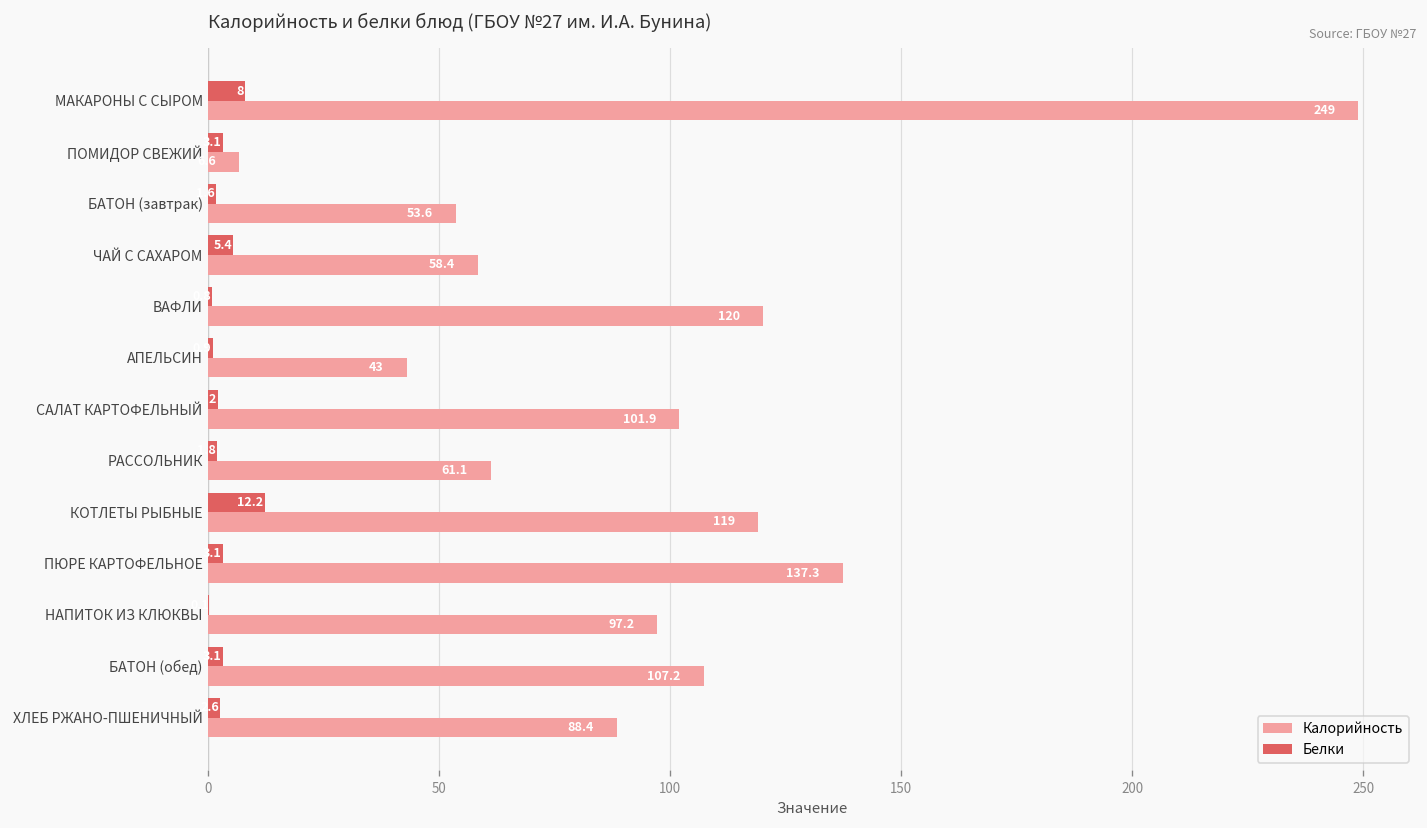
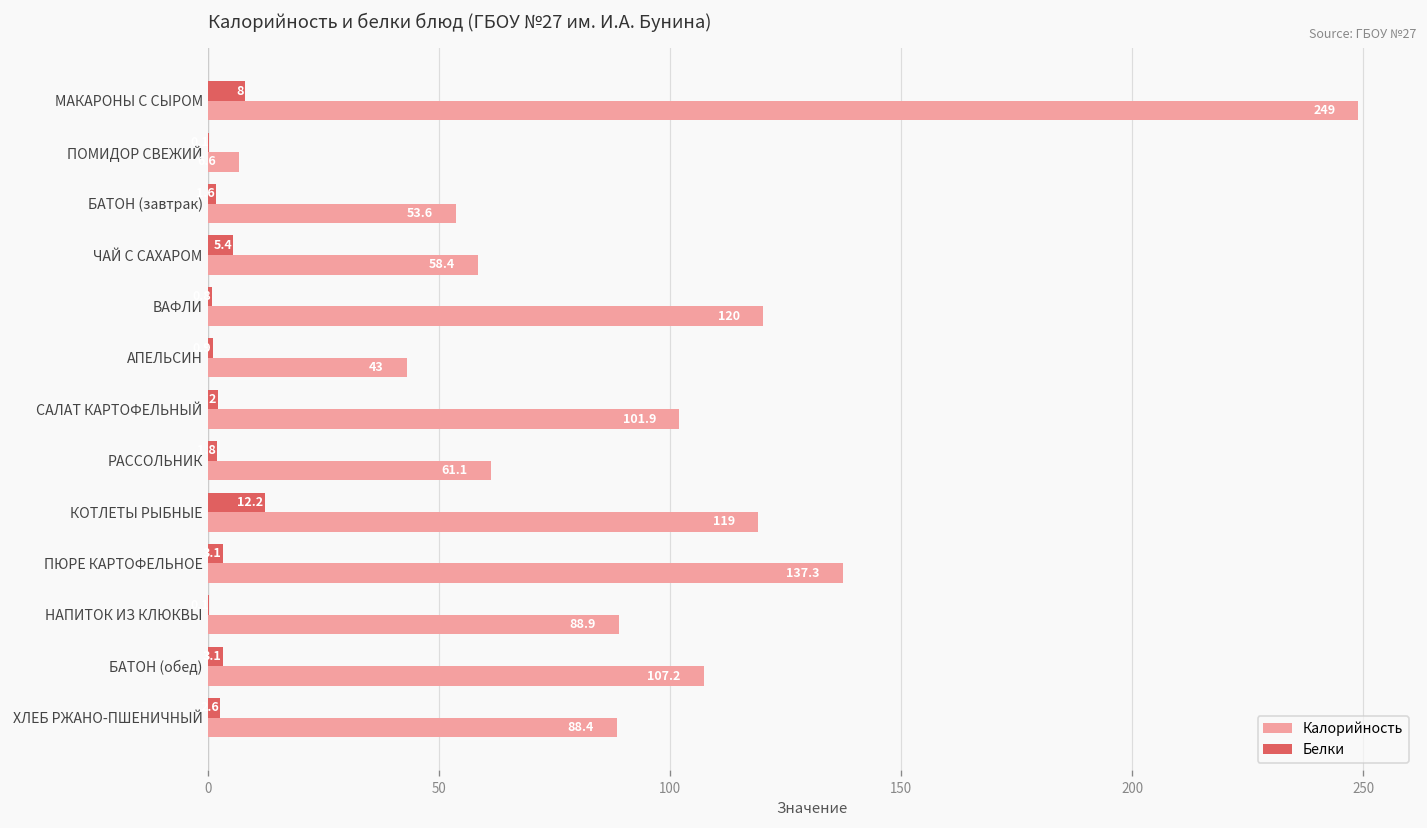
Белки, ПОМИДОР СВЕЖИЙ: 3 -> 0
Калорийность, НАПИТОК ИЗ КЛЮКВЫ: 97.2 -> 88.9
